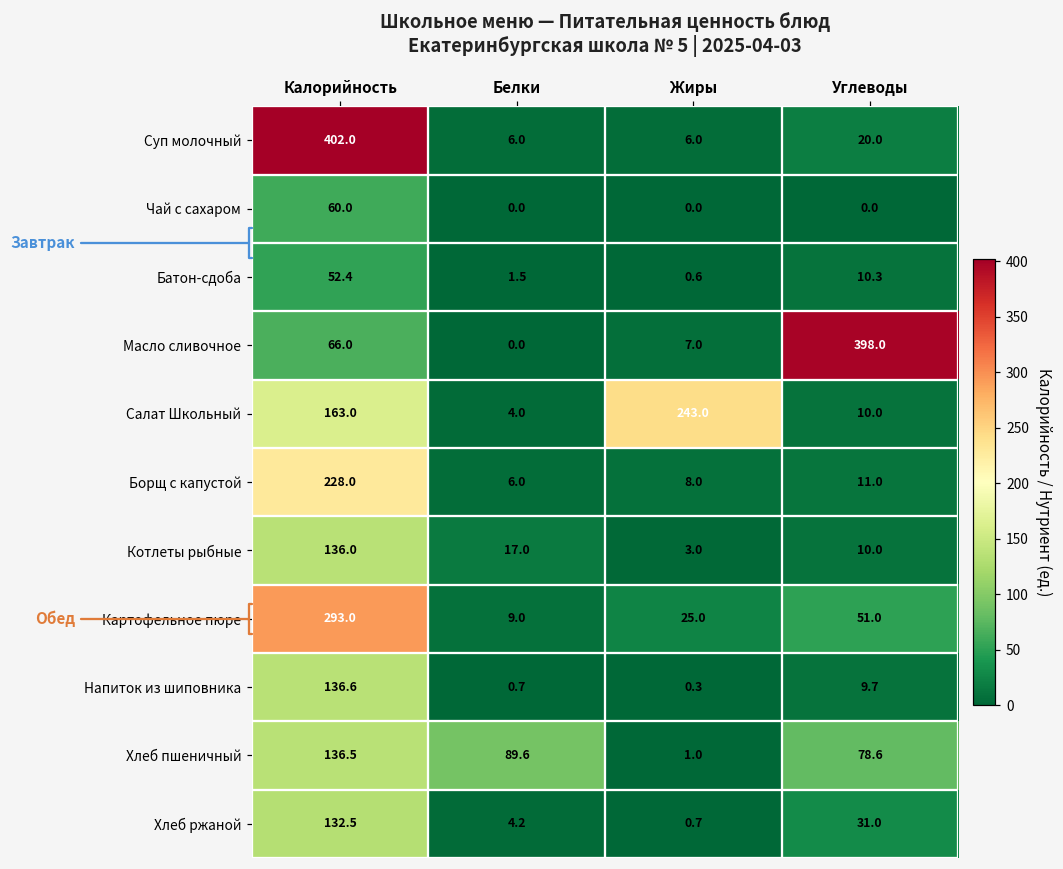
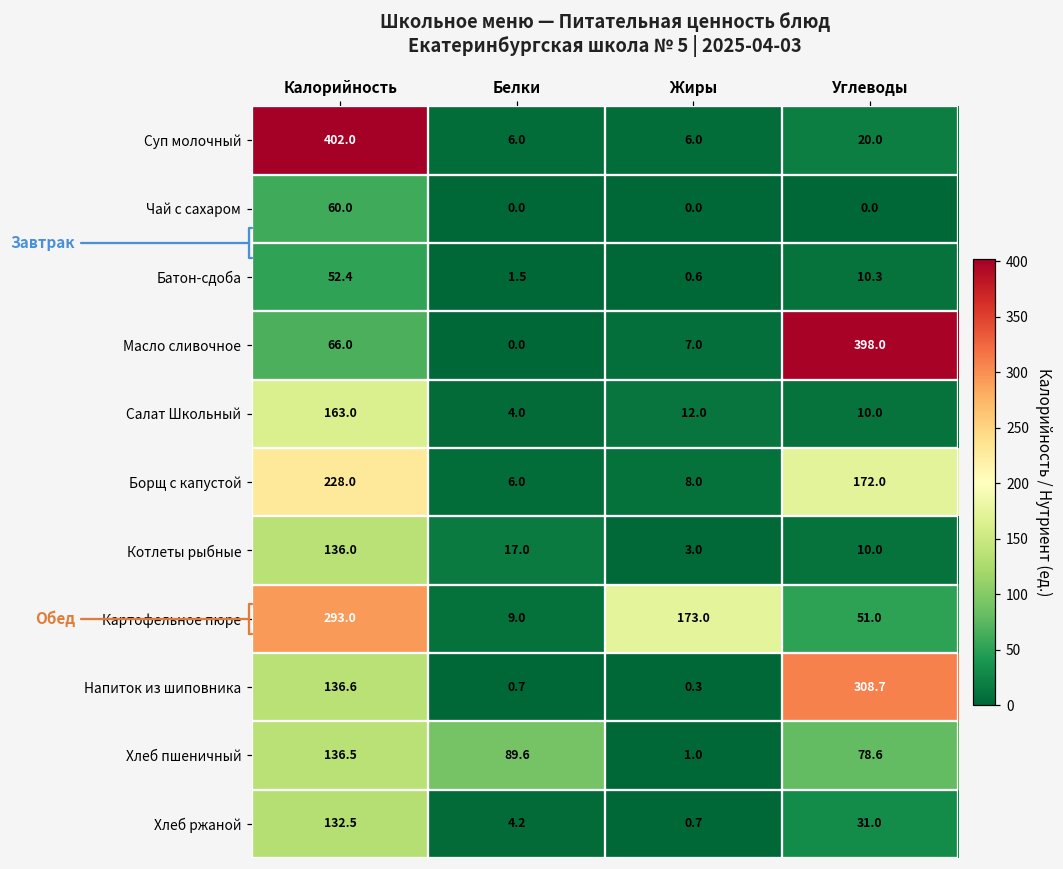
Салат Школьный, Жиры: 243.0 -> 12.0
Борщ с капустой, Углеводы: 11.0 -> 172.0
Картофельное пюре, Жиры: 25.0 -> 173.0
Напиток из шиповника, Углеводы: 9.7 -> 308.7
